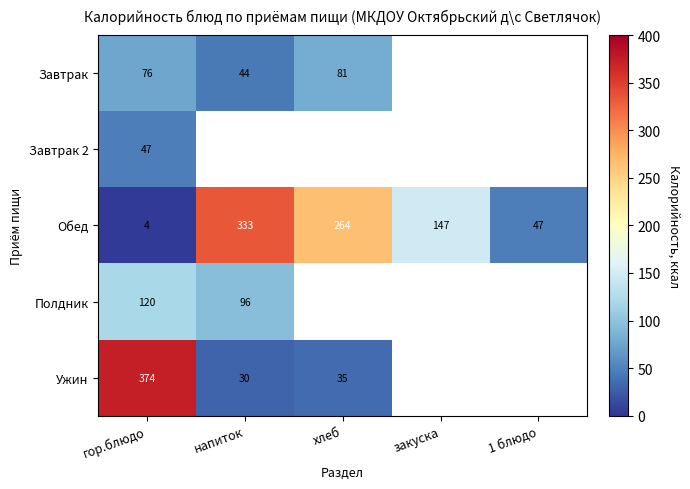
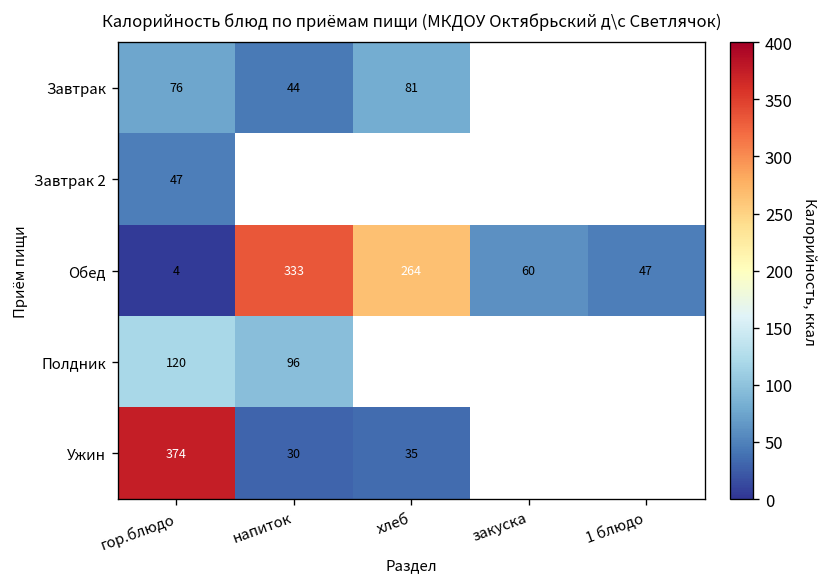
Обед, закуска: 147 -> 60
